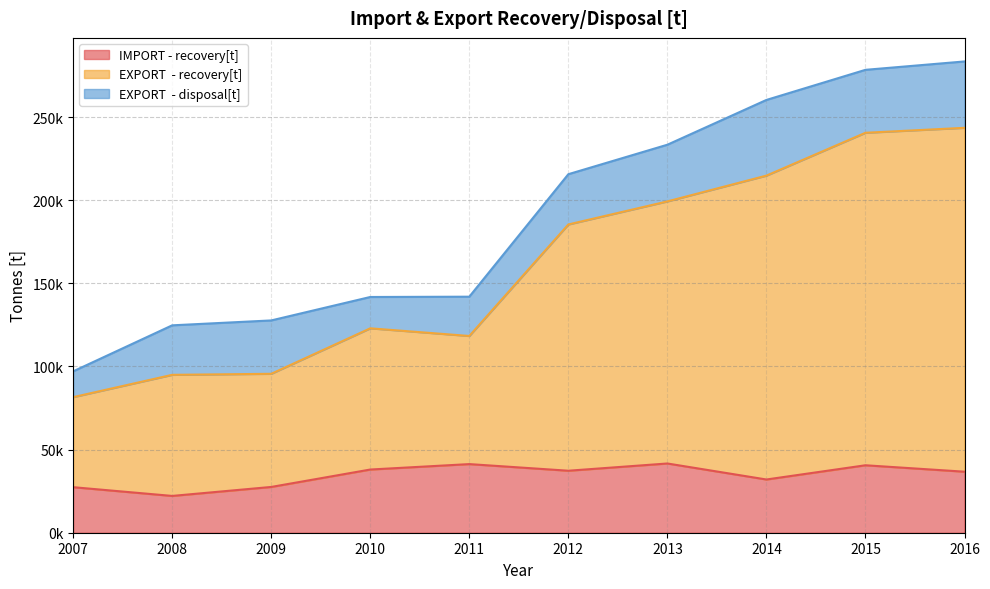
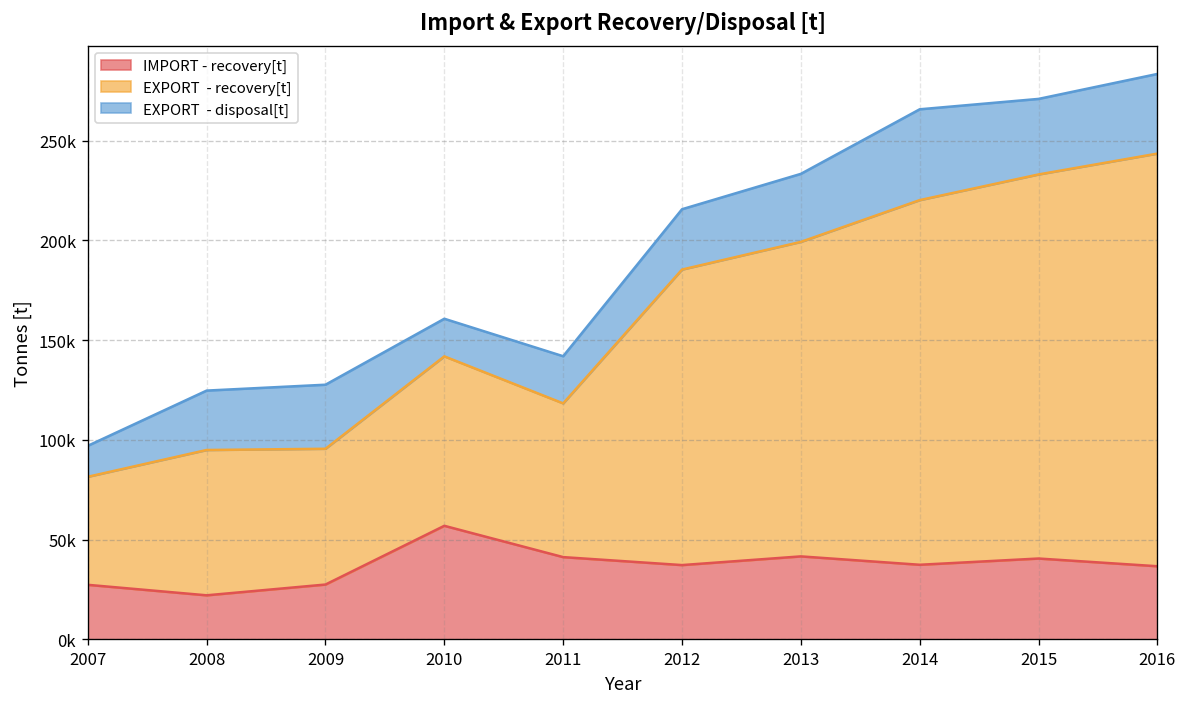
IMPORT - recovery[t], 2010: 38000 -> 57000
IMPORT - recovery[t], 2014: 32000 -> 37000
EXPORT - recovery[t], 2015: 200000 -> 193000
